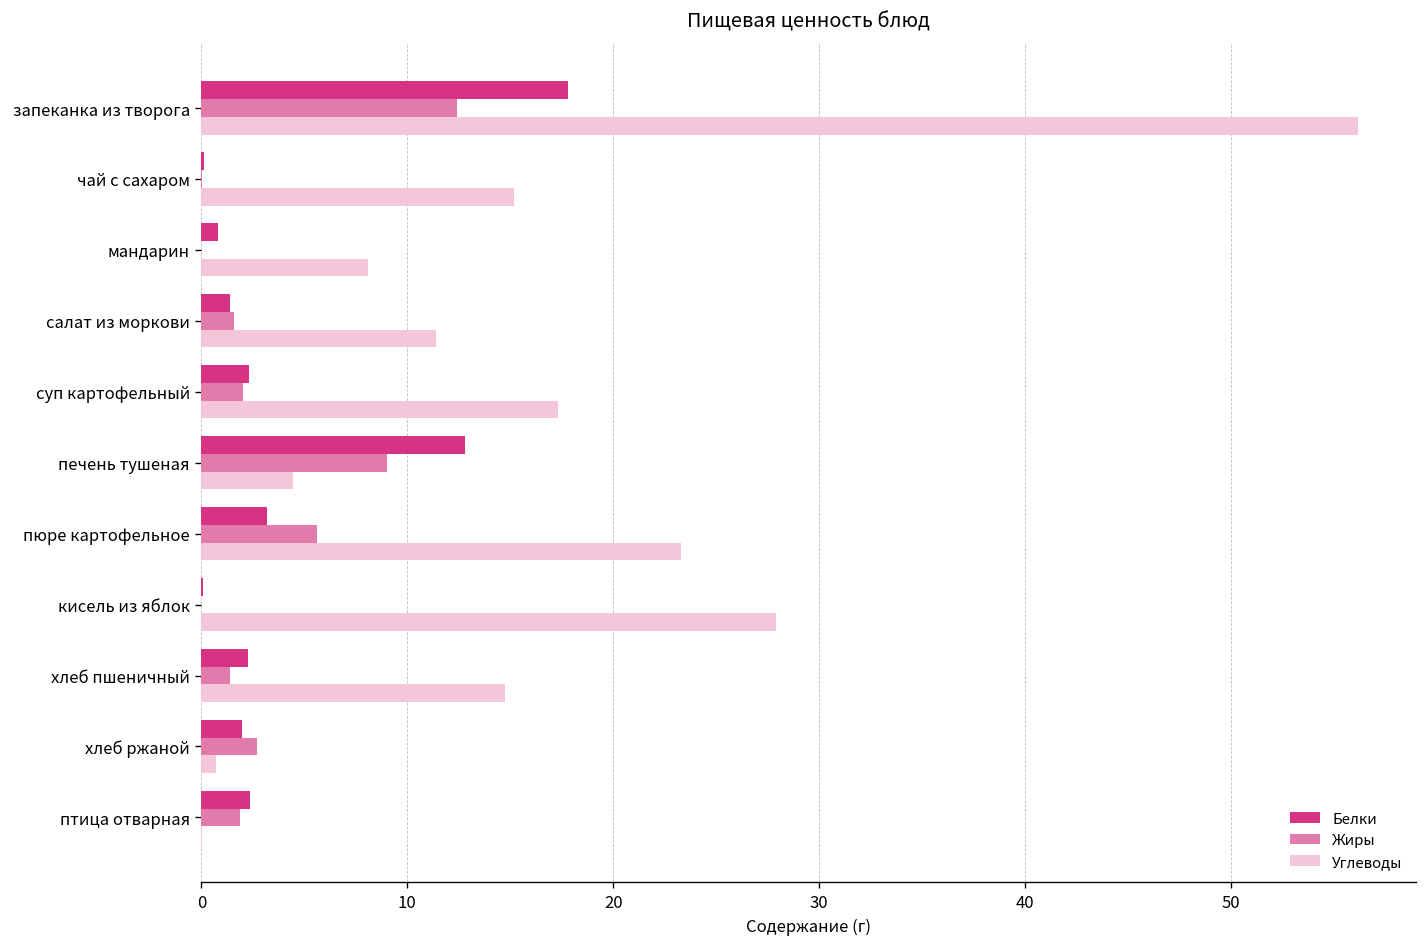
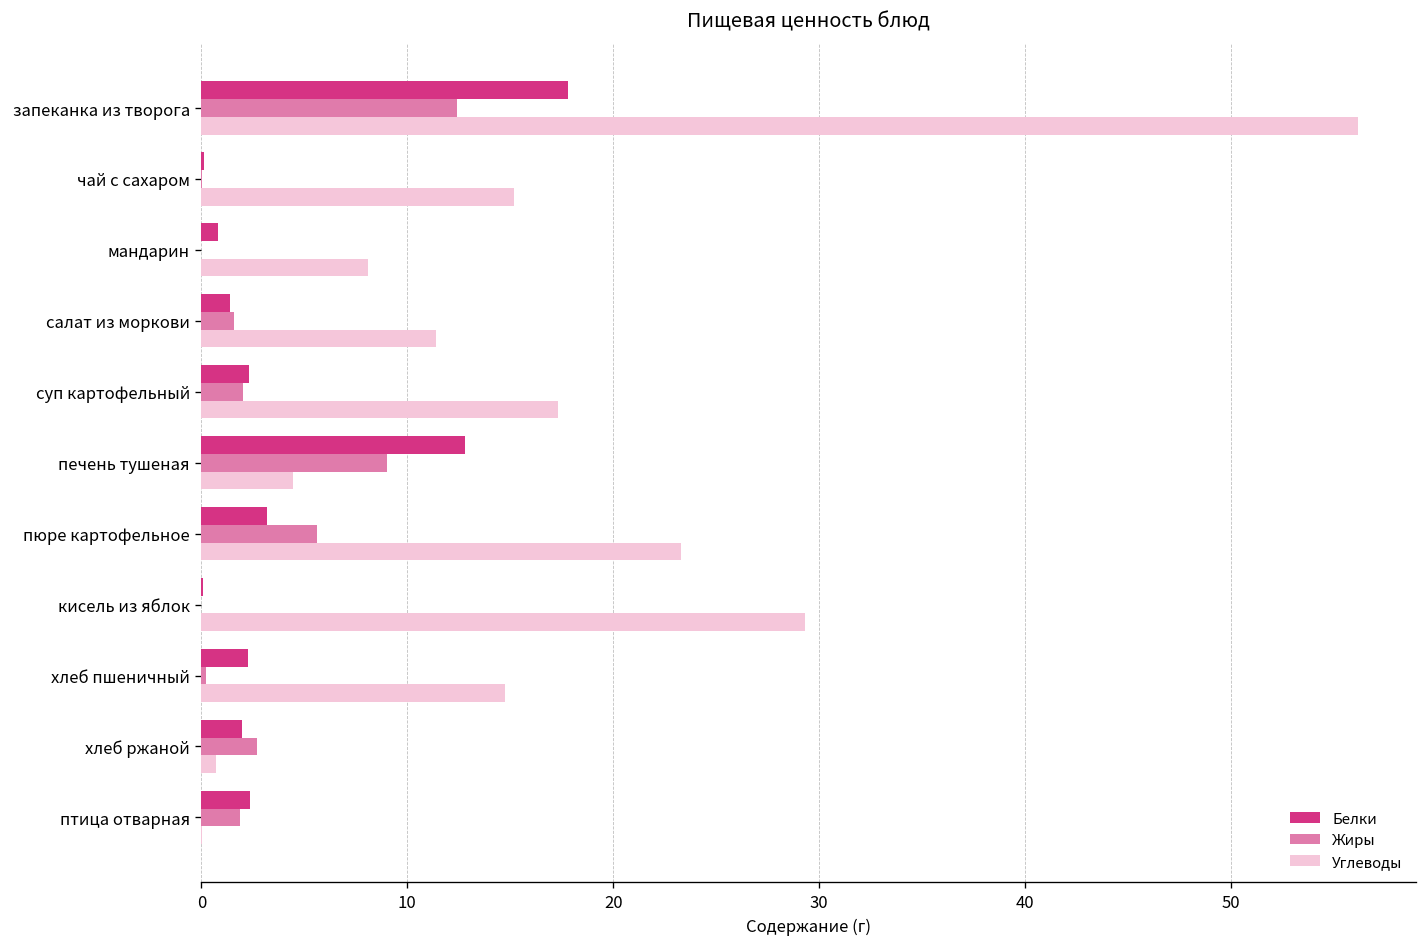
Углеводы, кисель из яблок: 27.9 -> 29.3
Жиры, хлеб пшеничный: 1.4 -> 0.2
